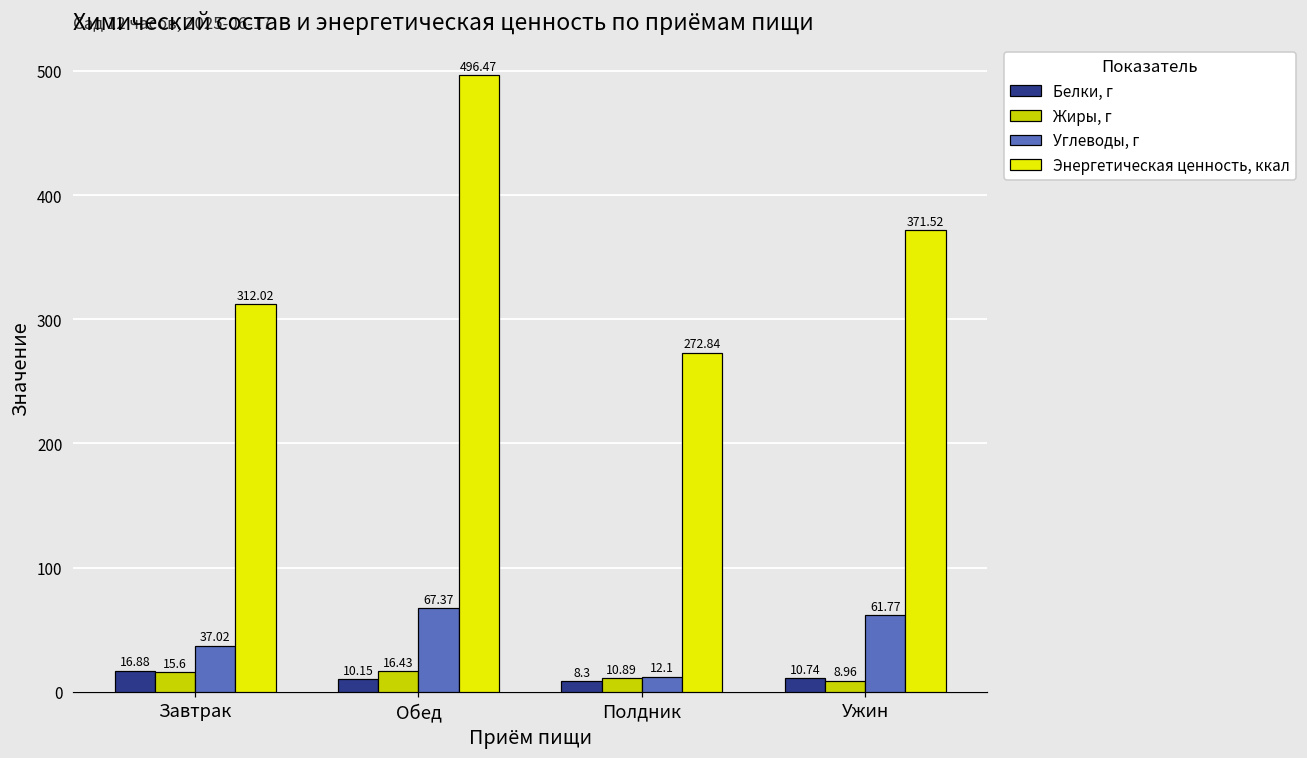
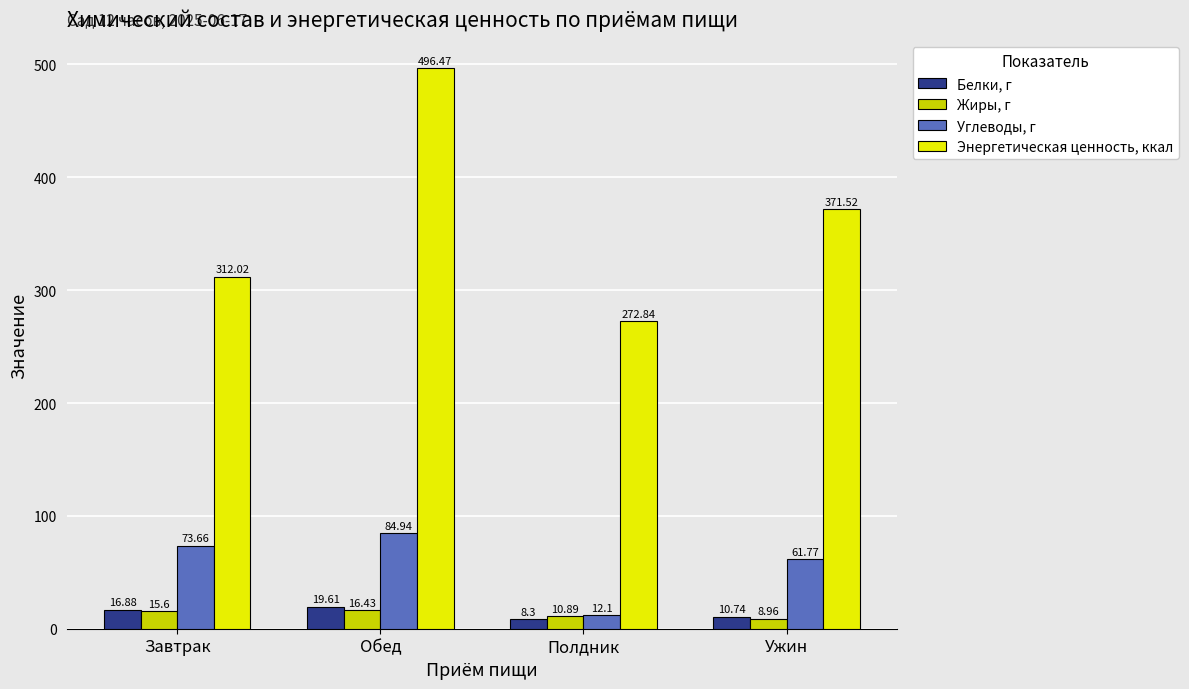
Углеводы, г, Завтрак: 37.02 -> 73.66
Белки, г, Обед: 10.15 -> 19.61
Углеводы, г, Обед: 67.37 -> 84.94
